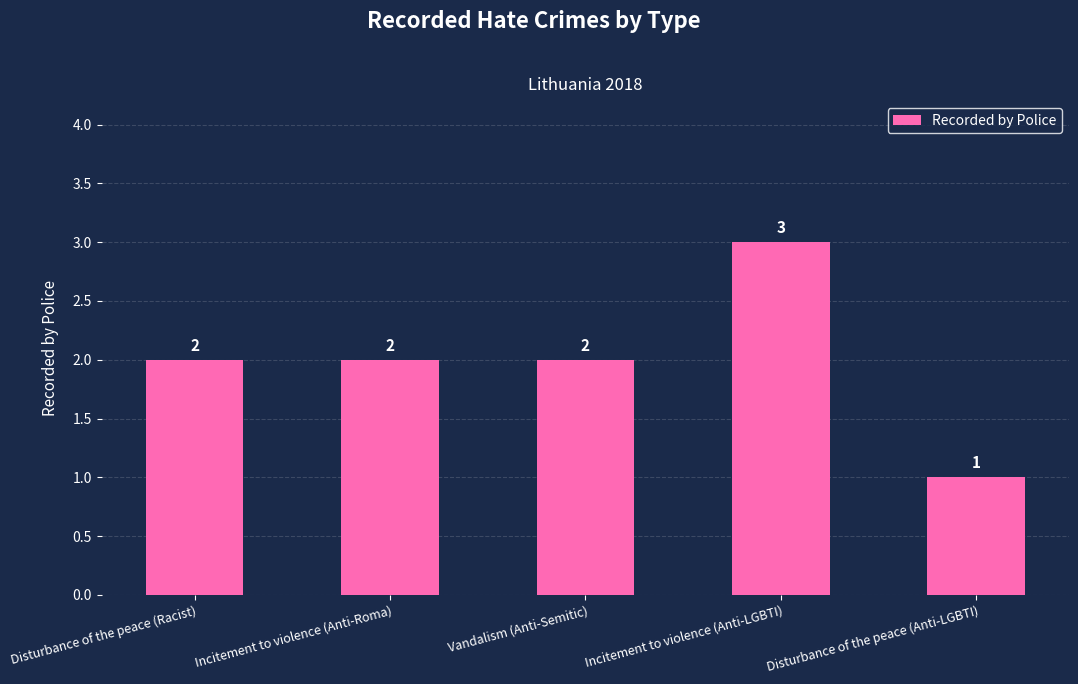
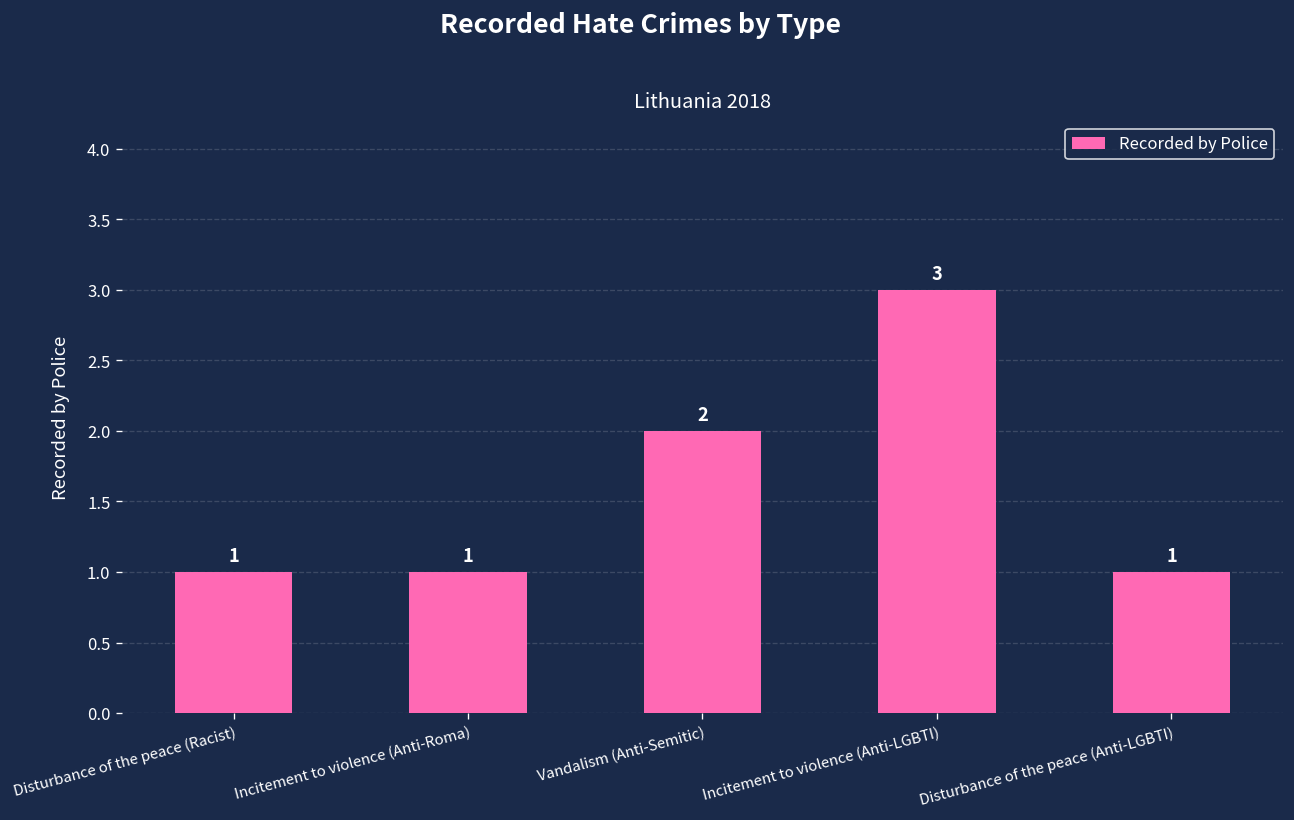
Disturbance of the peace (Racist): 2 -> 1
Incitement to violence (Anti-Roma): 2 -> 1
